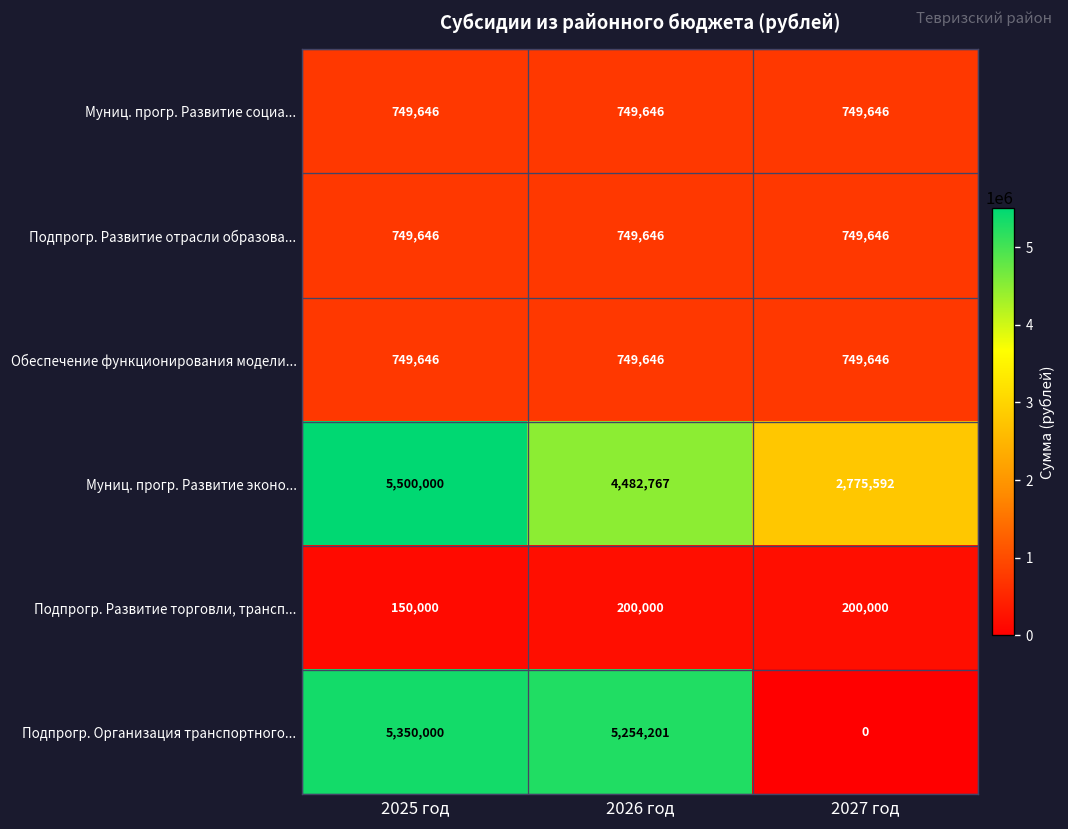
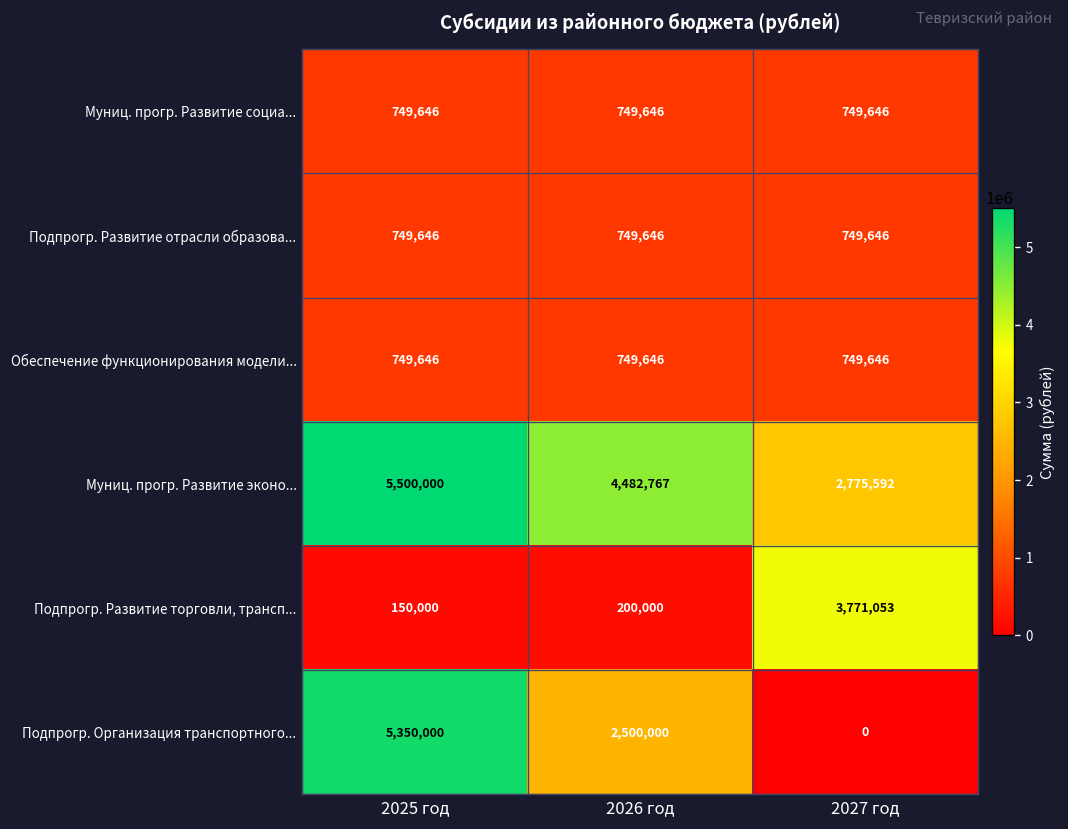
Подпрогр. Развитие торговли, трансп..., 2027 год: 200,000 -> 3,771,053
Подпрогр. Организация транспортного..., 2026 год: 5,254,201 -> 2,500,000
